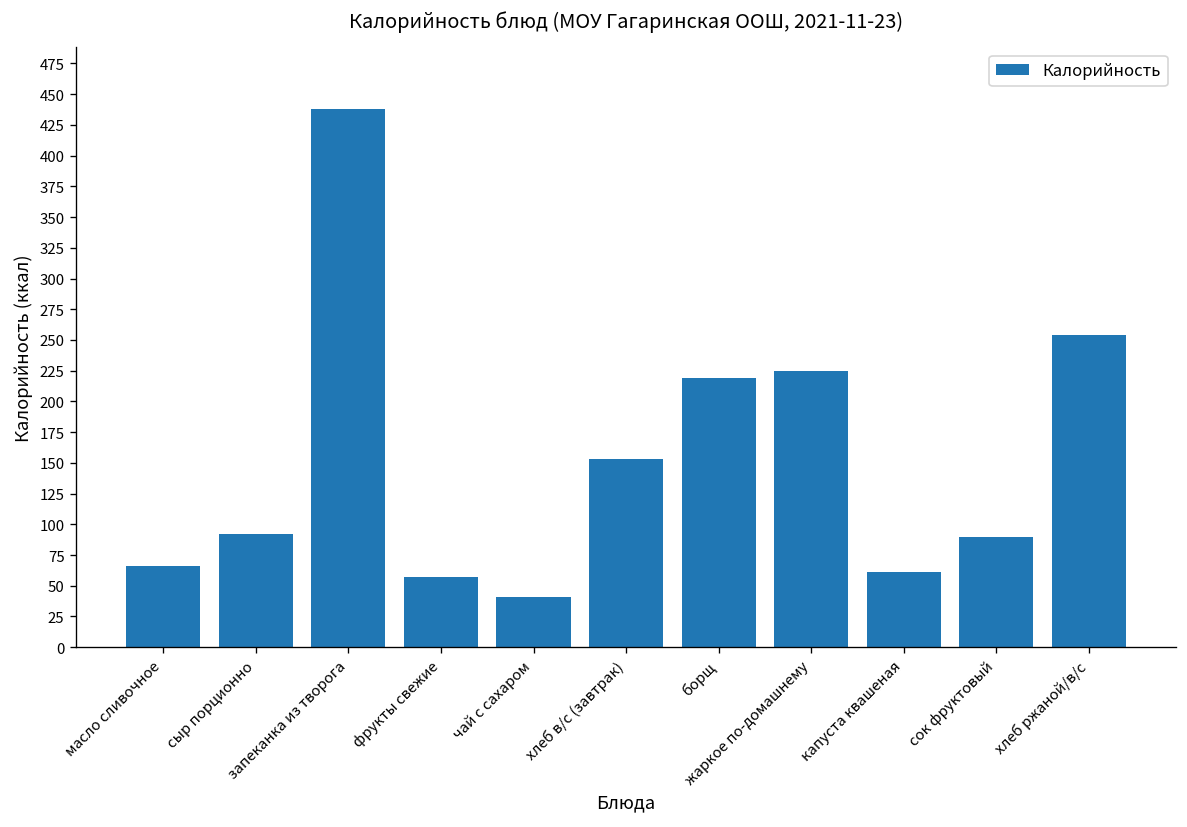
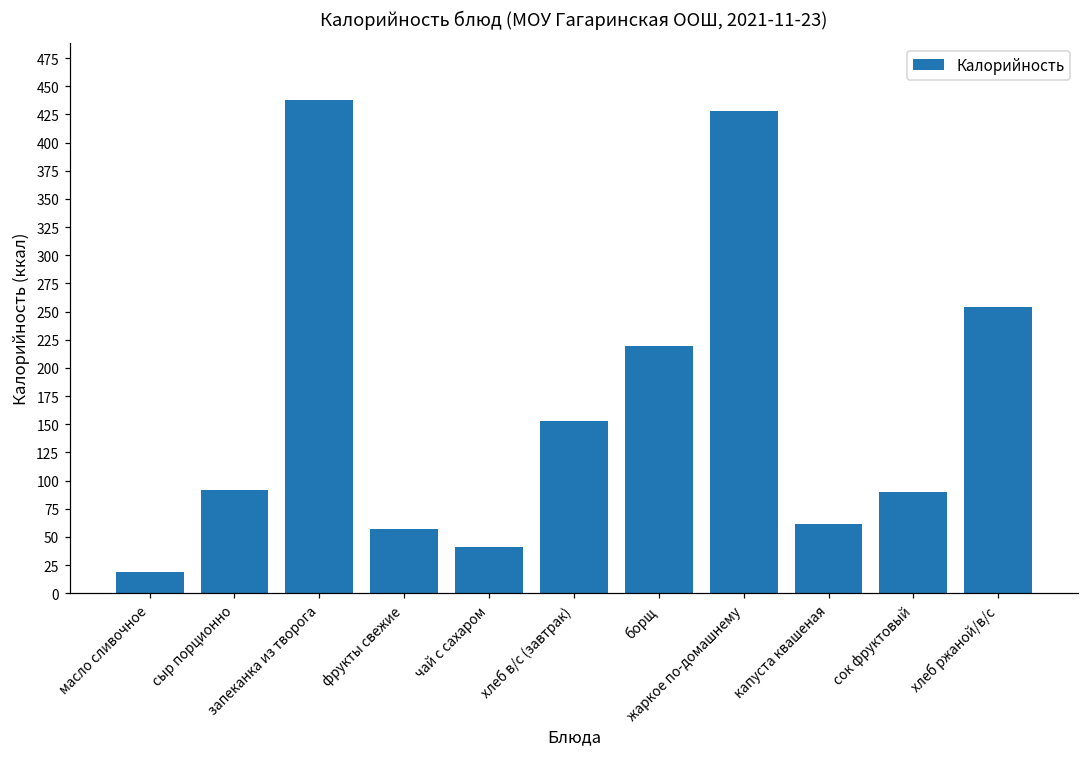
масло сливочное: 66 -> 19
жаркое по-домашнему: 225 -> 428
